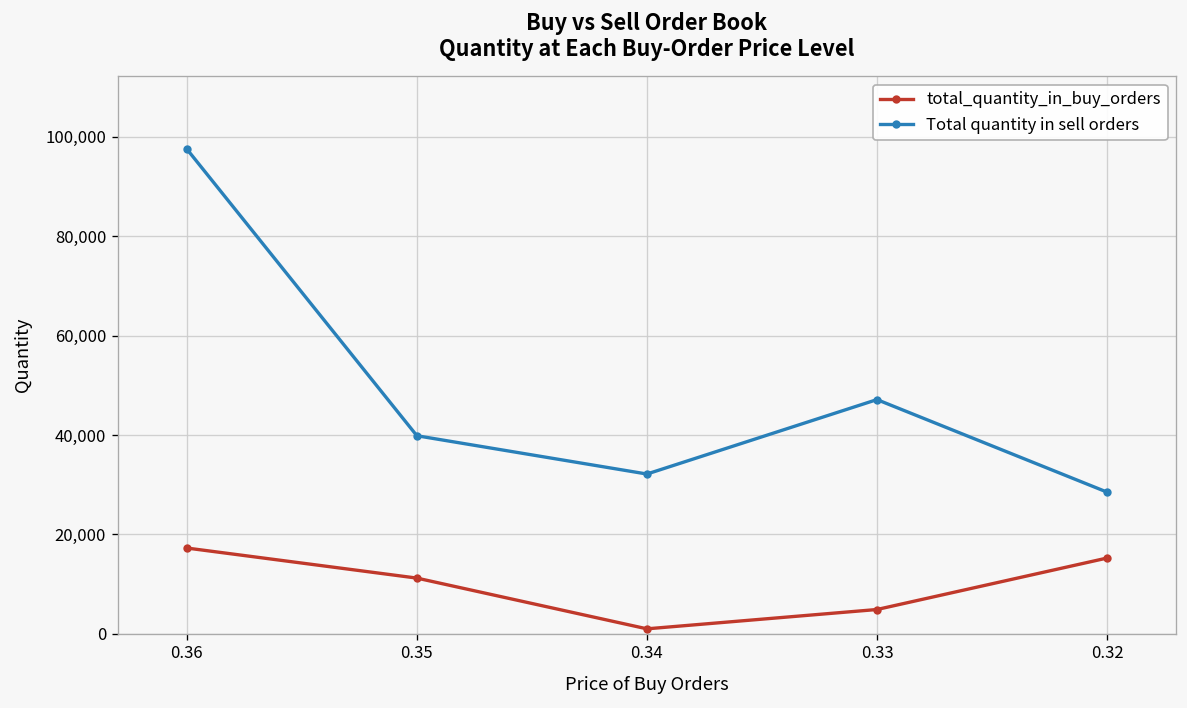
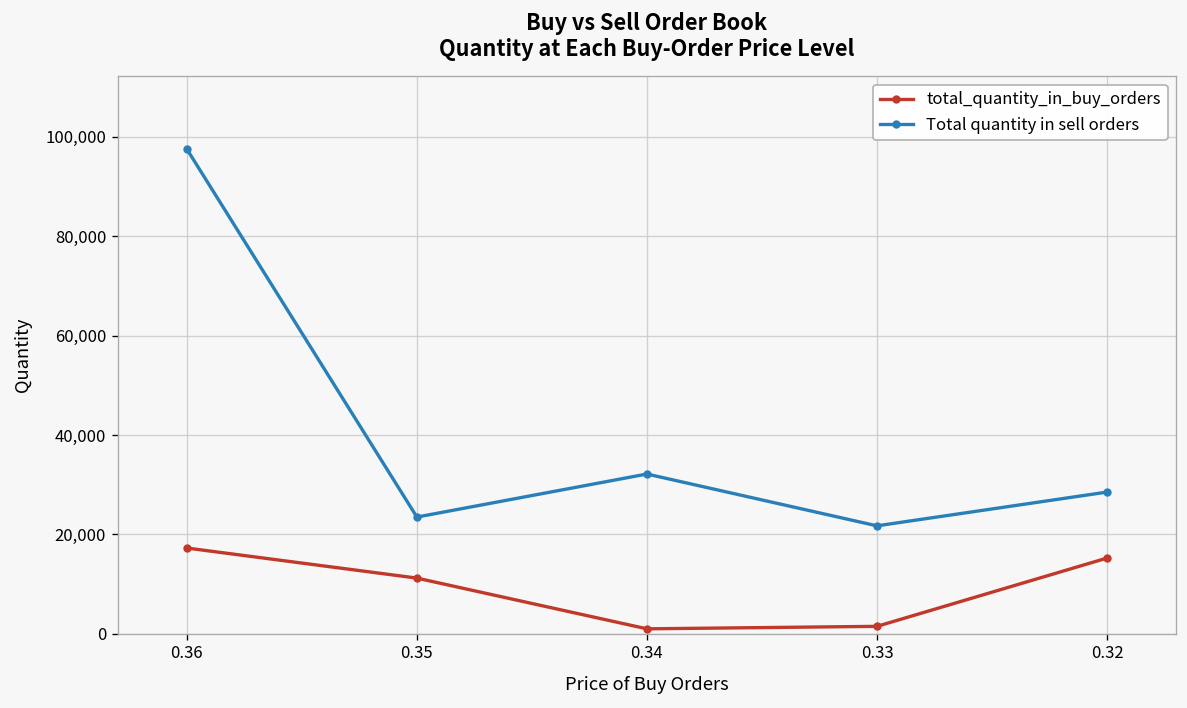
Total quantity in sell orders, 0.35: 40,000 -> 23,000
total_quantity_in_buy_orders, 0.33: 5,000 -> 2,000
Total quantity in sell orders, 0.33: 47,000 -> 22,000
